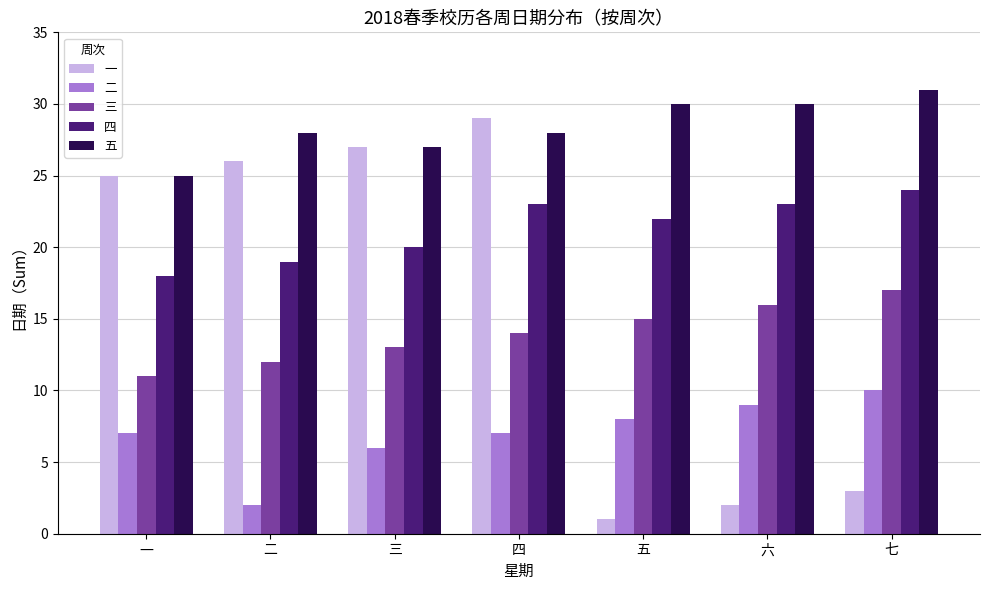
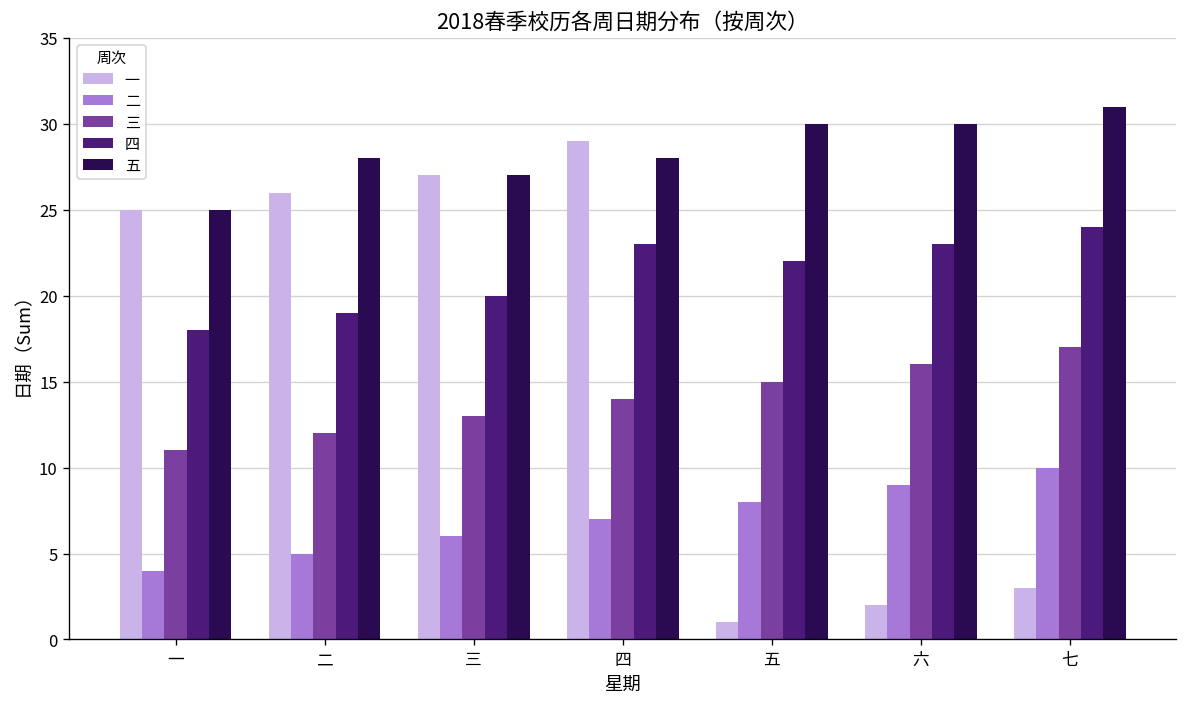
二, 一: 7 -> 4
二, 二: 2 -> 5
